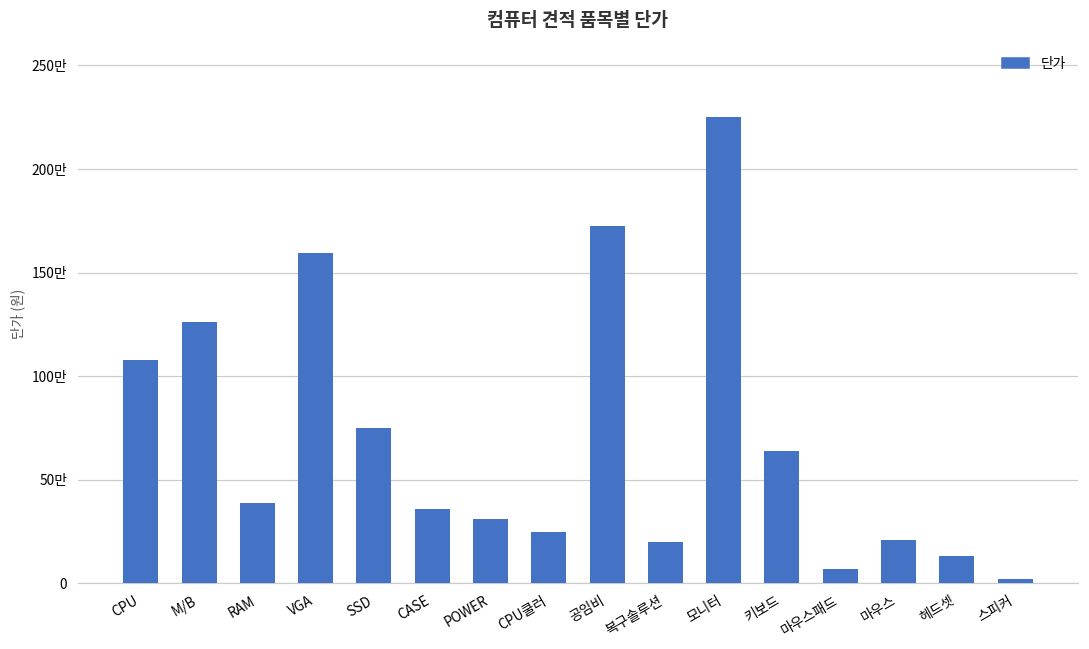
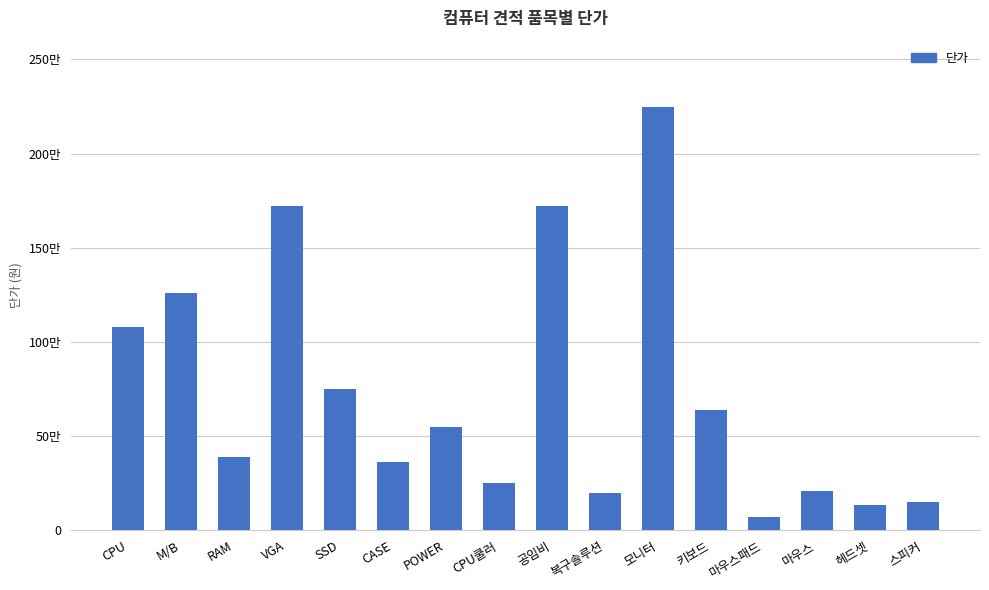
VGA: 159만 -> 172만
POWER: 31만 -> 55만
스피커: 2만 -> 15만
